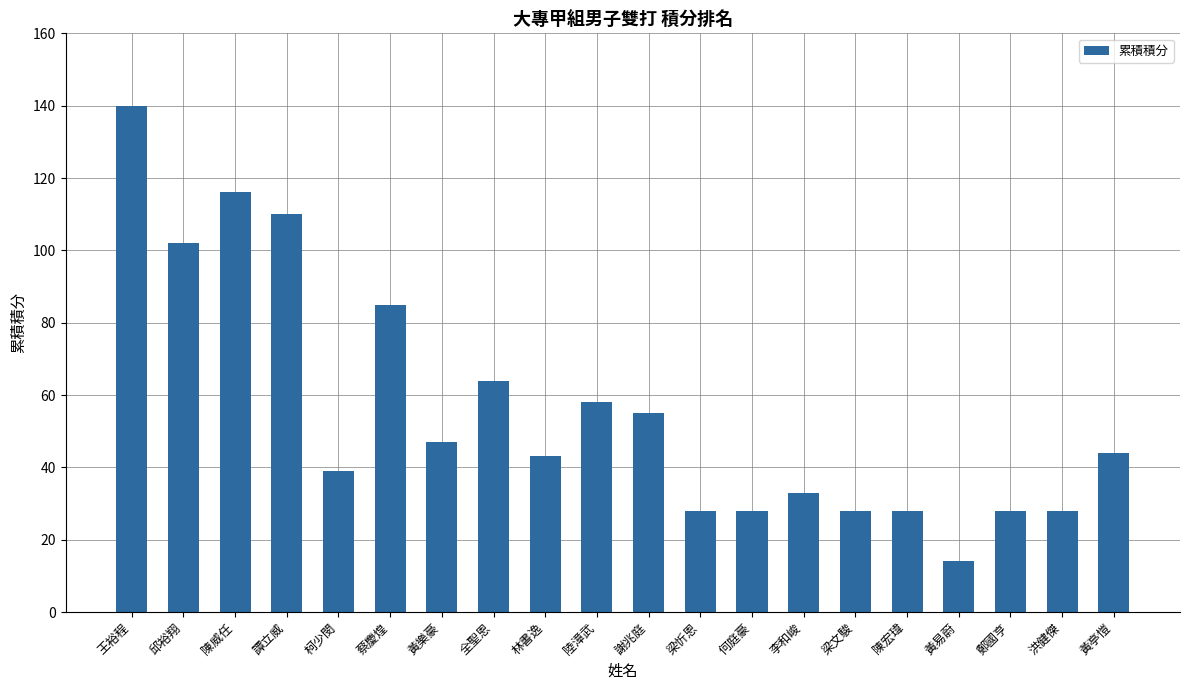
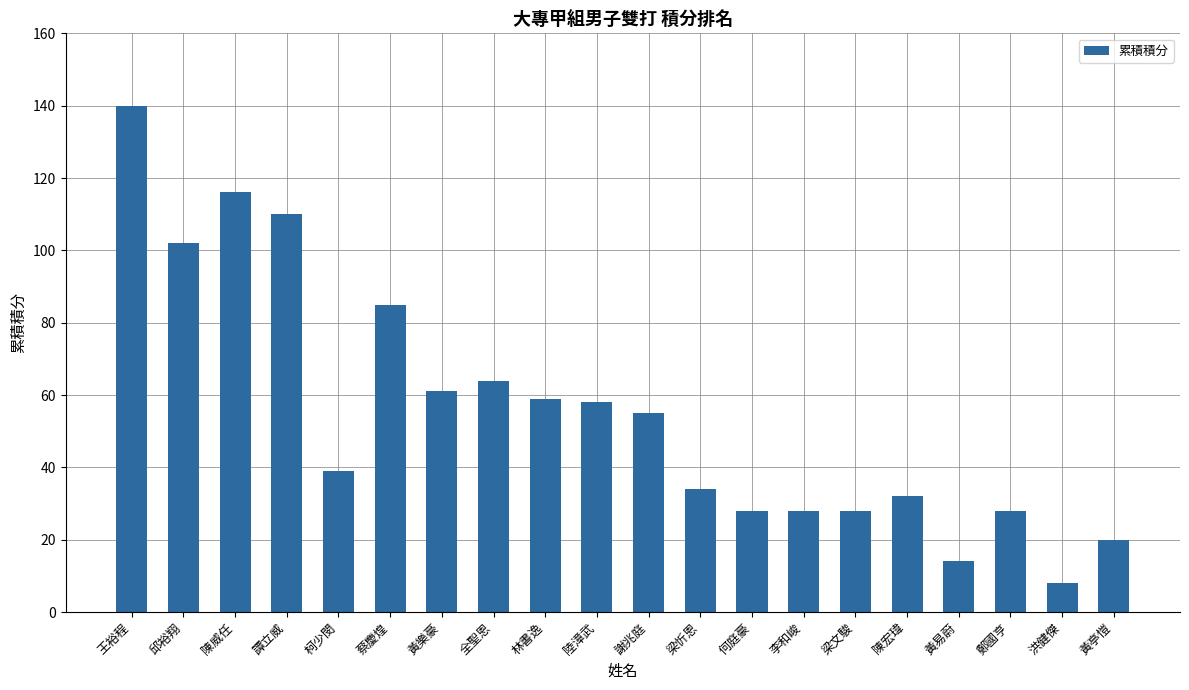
黃樂豪: 47 -> 61
林書逸: 43 -> 59
梁忻恩: 28 -> 34
李和峻: 33 -> 28
陳宏瑋: 28 -> 32
洪健傑: 28 -> 8
黃亭愷: 44 -> 20
